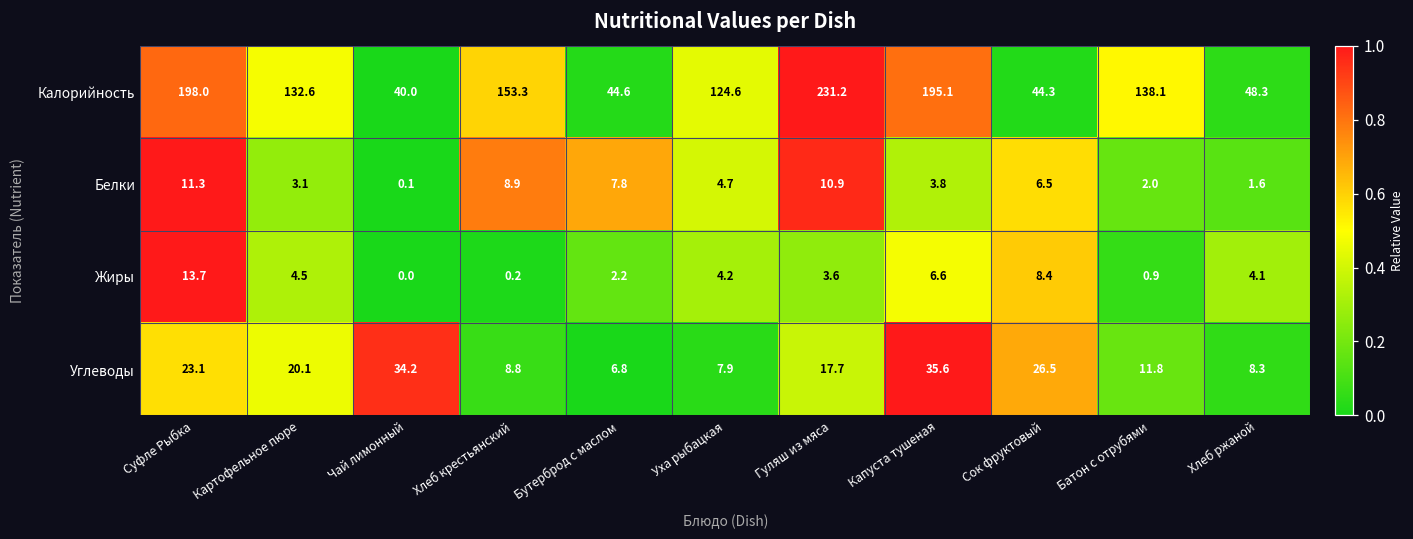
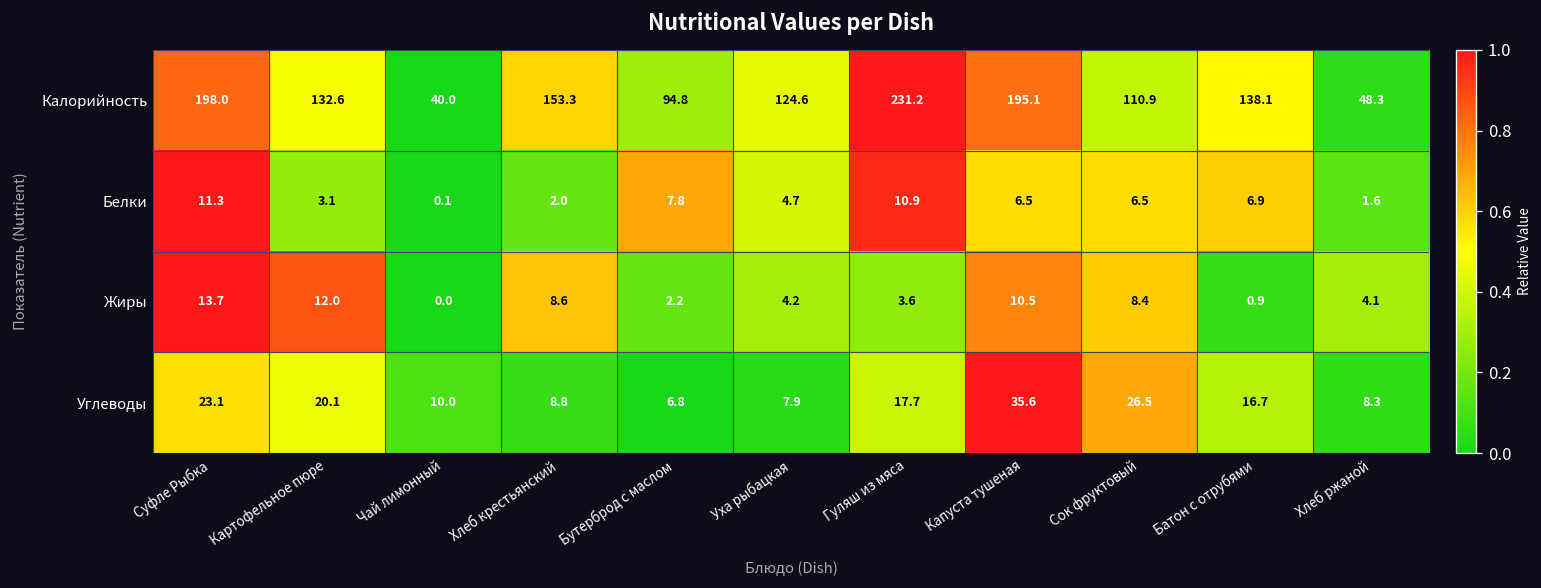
Калорийность, Бутерброд с маслом: 44.6 -> 94.8
Калорийность, Сок фруктовый: 44.3 -> 110.9
Белки, Хлеб крестьянский: 8.9 -> 2.0
Белки, Капуста тушеная: 3.8 -> 6.5
Белки, Батон с отрубями: 2.0 -> 6.9
Жиры, Картофельное пюре: 4.5 -> 12.0
Жиры, Хлеб крестьянский: 0.2 -> 8.6
Жиры, Капуста тушеная: 6.6 -> 10.5
Углеводы, Чай лимонный: 34.2 -> 10.0
Углеводы, Батон с отрубями: 11.8 -> 16.7
